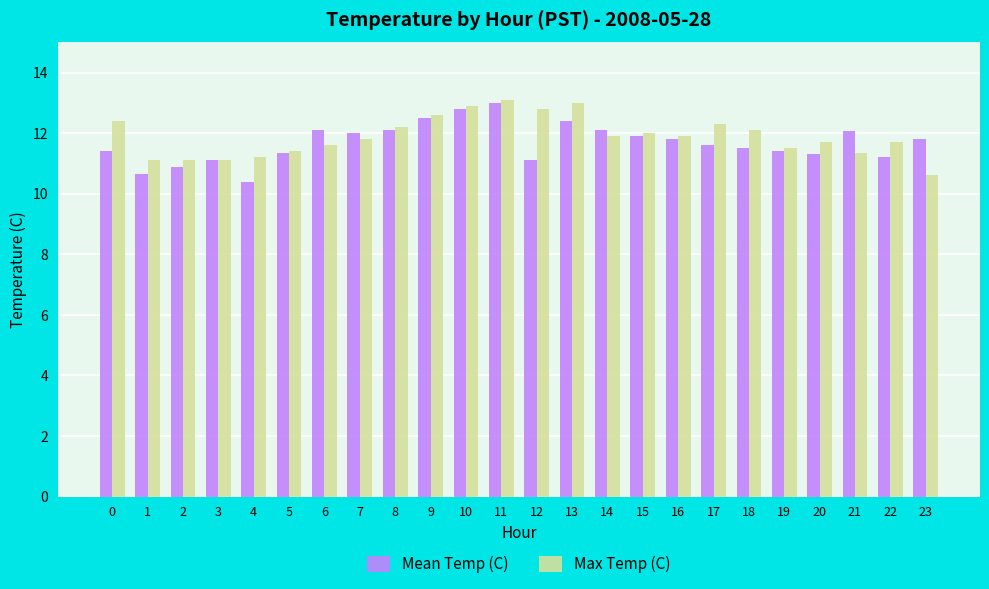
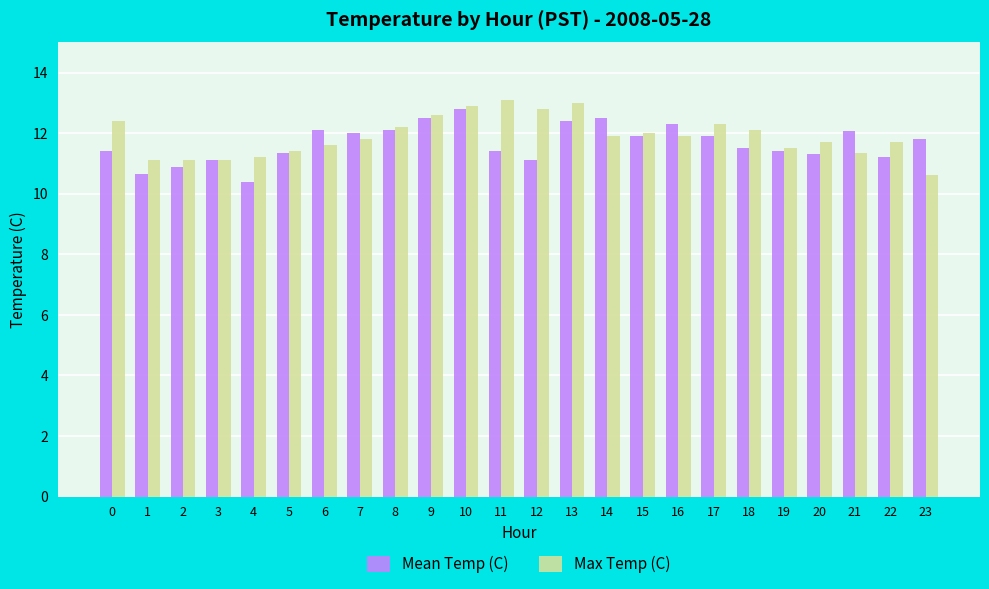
Mean Temp (C), 11: 13.0 -> 11.4
Mean Temp (C), 14: 12.1 -> 12.5
Mean Temp (C), 16: 11.8 -> 12.3
Mean Temp (C), 17: 11.6 -> 11.9
